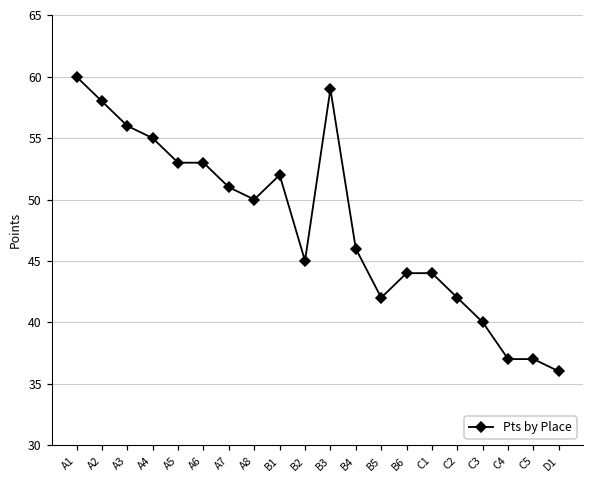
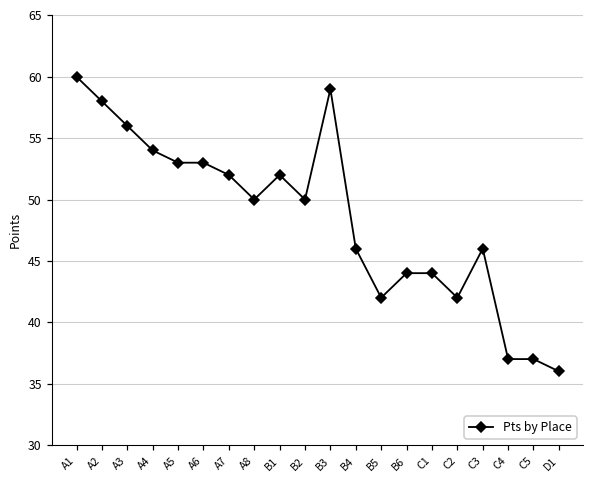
A4: 55 -> 54
A7: 51 -> 52
B2: 45 -> 50
C3: 40 -> 46
